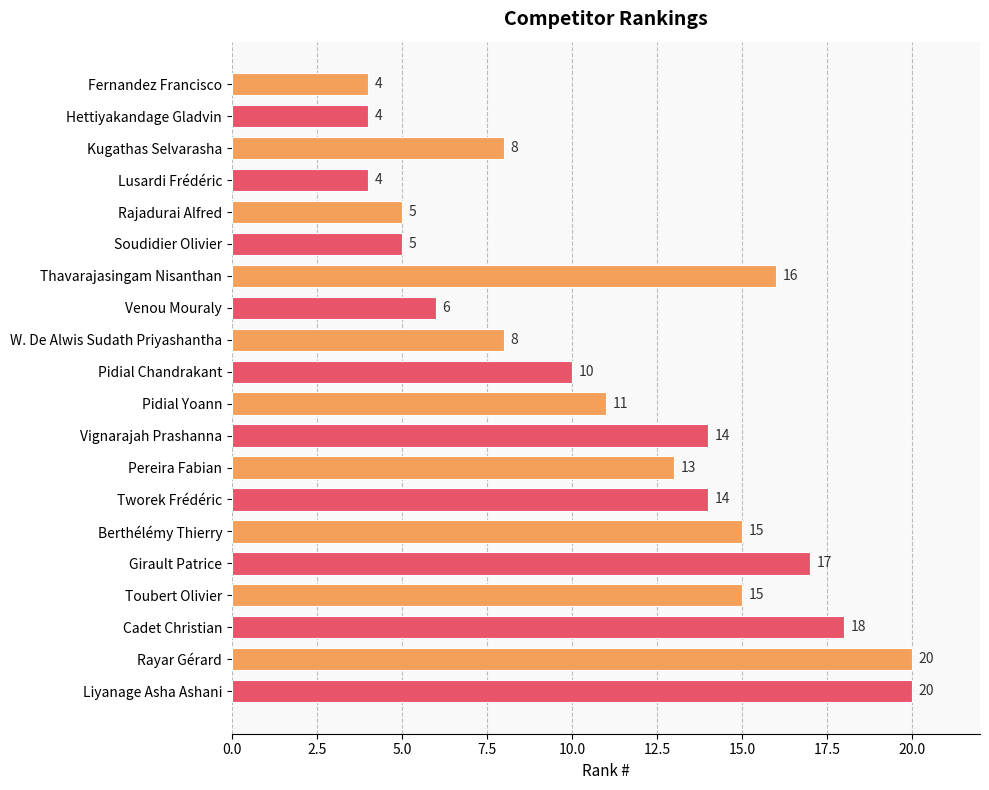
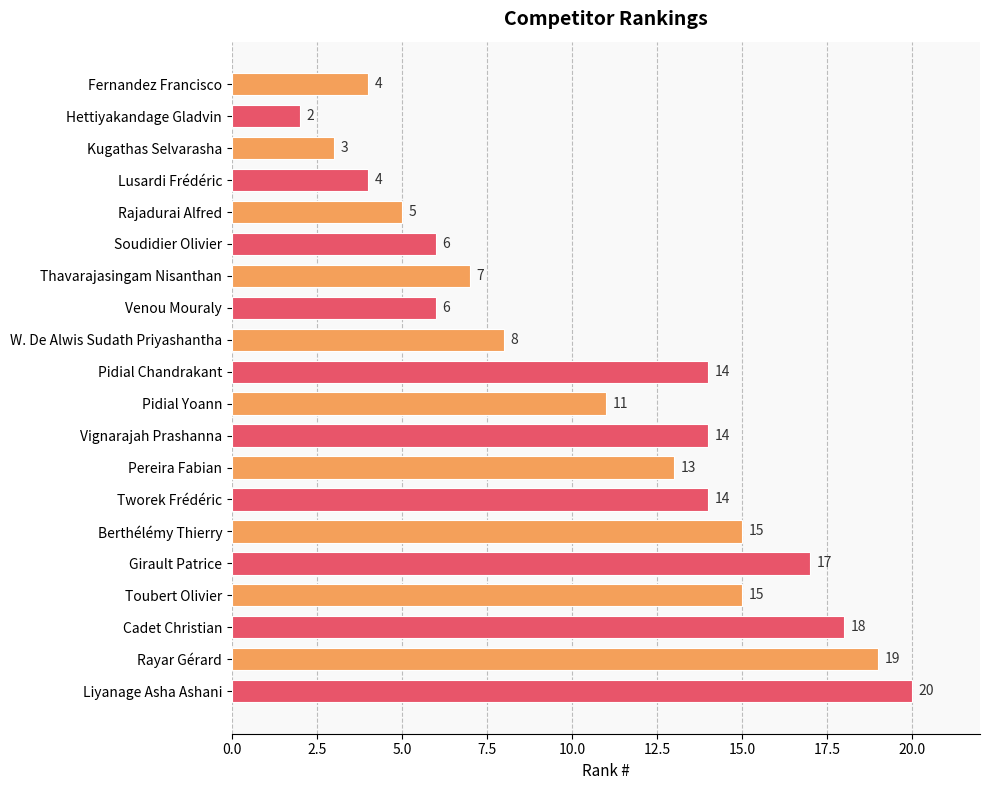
Hettiyakandage Gladvin: 4 -> 2
Kugathas Selvarasha: 8 -> 3
Soudidier Olivier: 5 -> 6
Thavarajasingam Nisanthan: 16 -> 7
Pidial Chandrakant: 10 -> 14
Rayar Gérard: 20 -> 19
